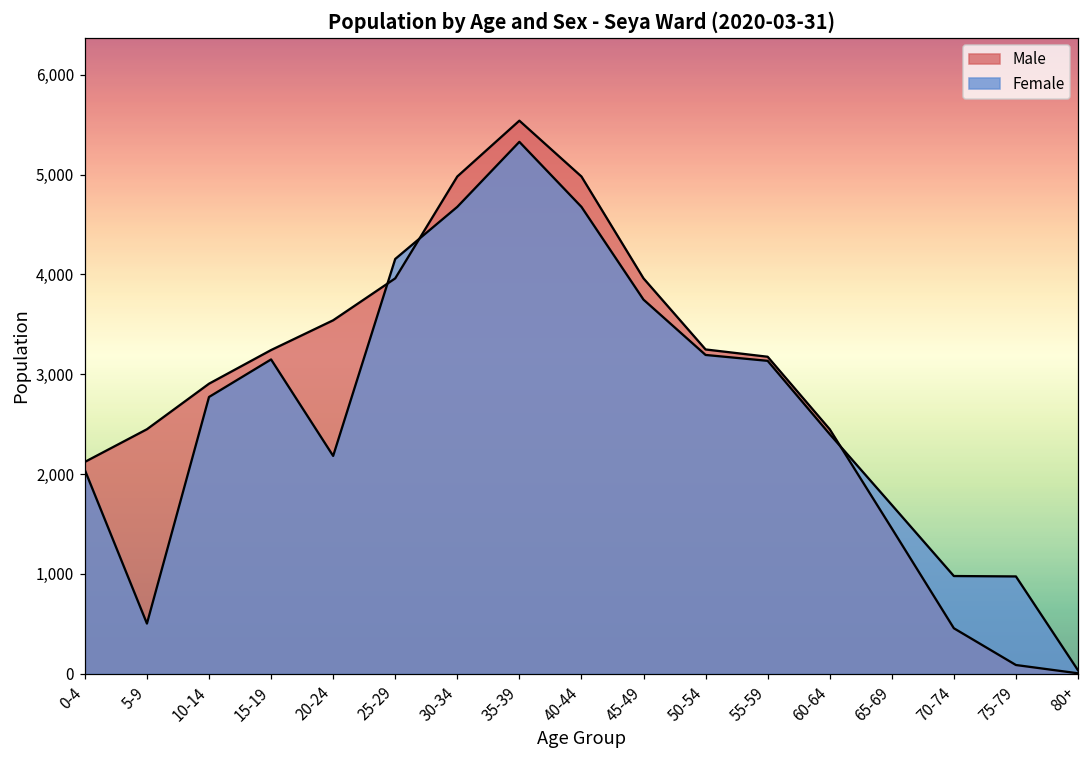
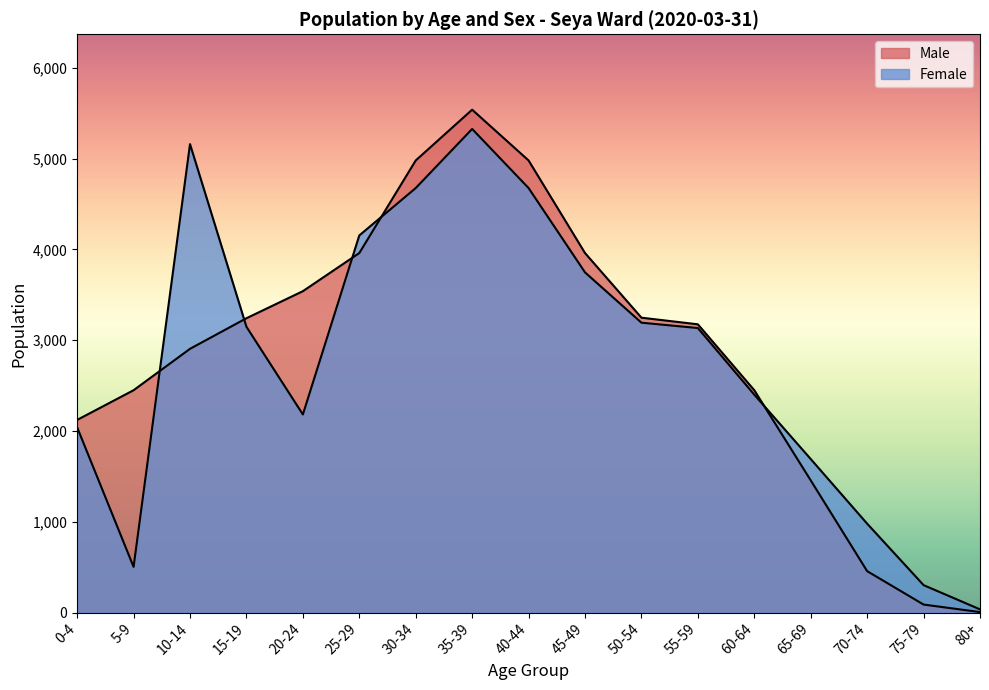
Female, 10-14: 2,800 -> 5,200
Female, 75-79: 1,000 -> 300
